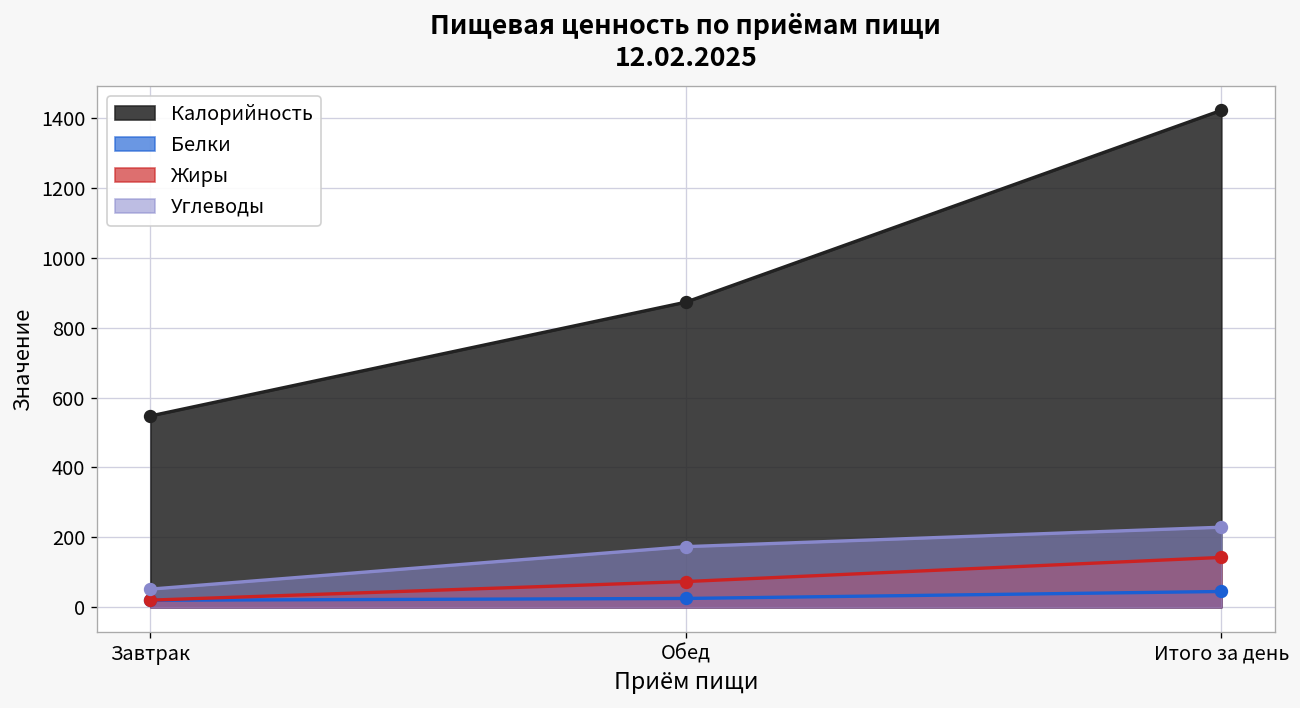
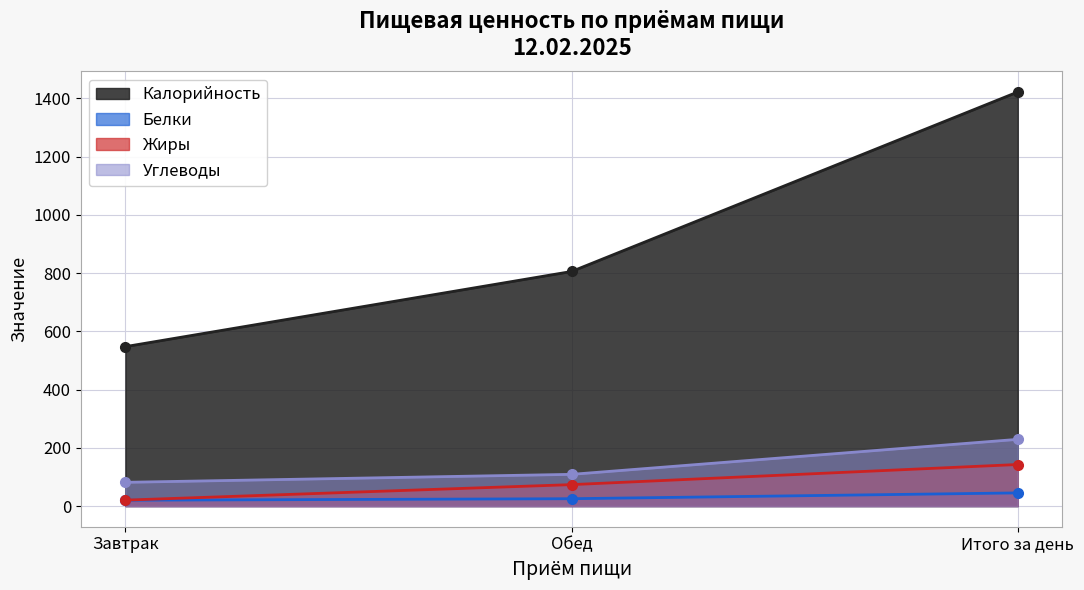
Углеводы, Завтрак: 50 -> 80
Калорийность, Обед: 870 -> 810
Углеводы, Обед: 170 -> 110
